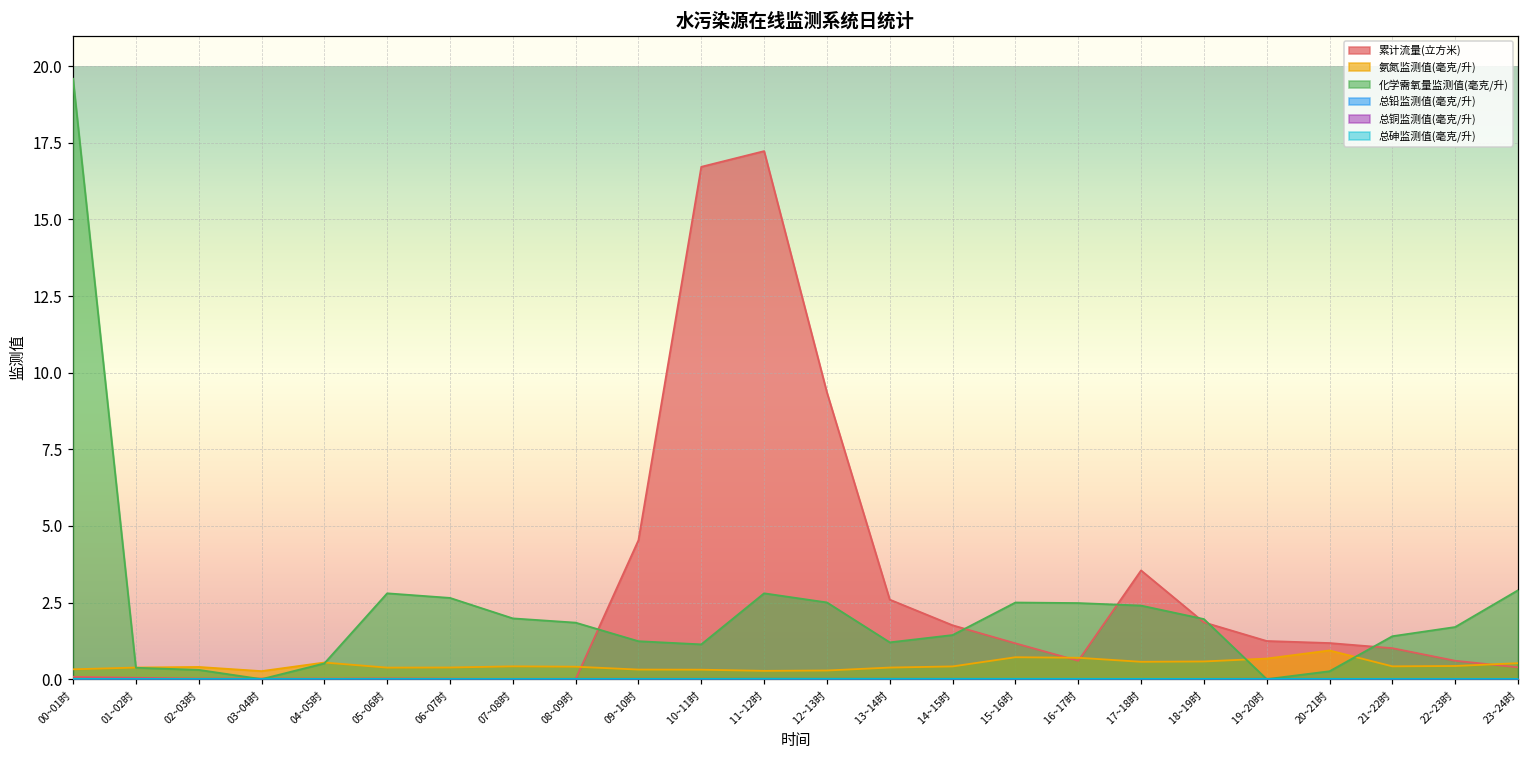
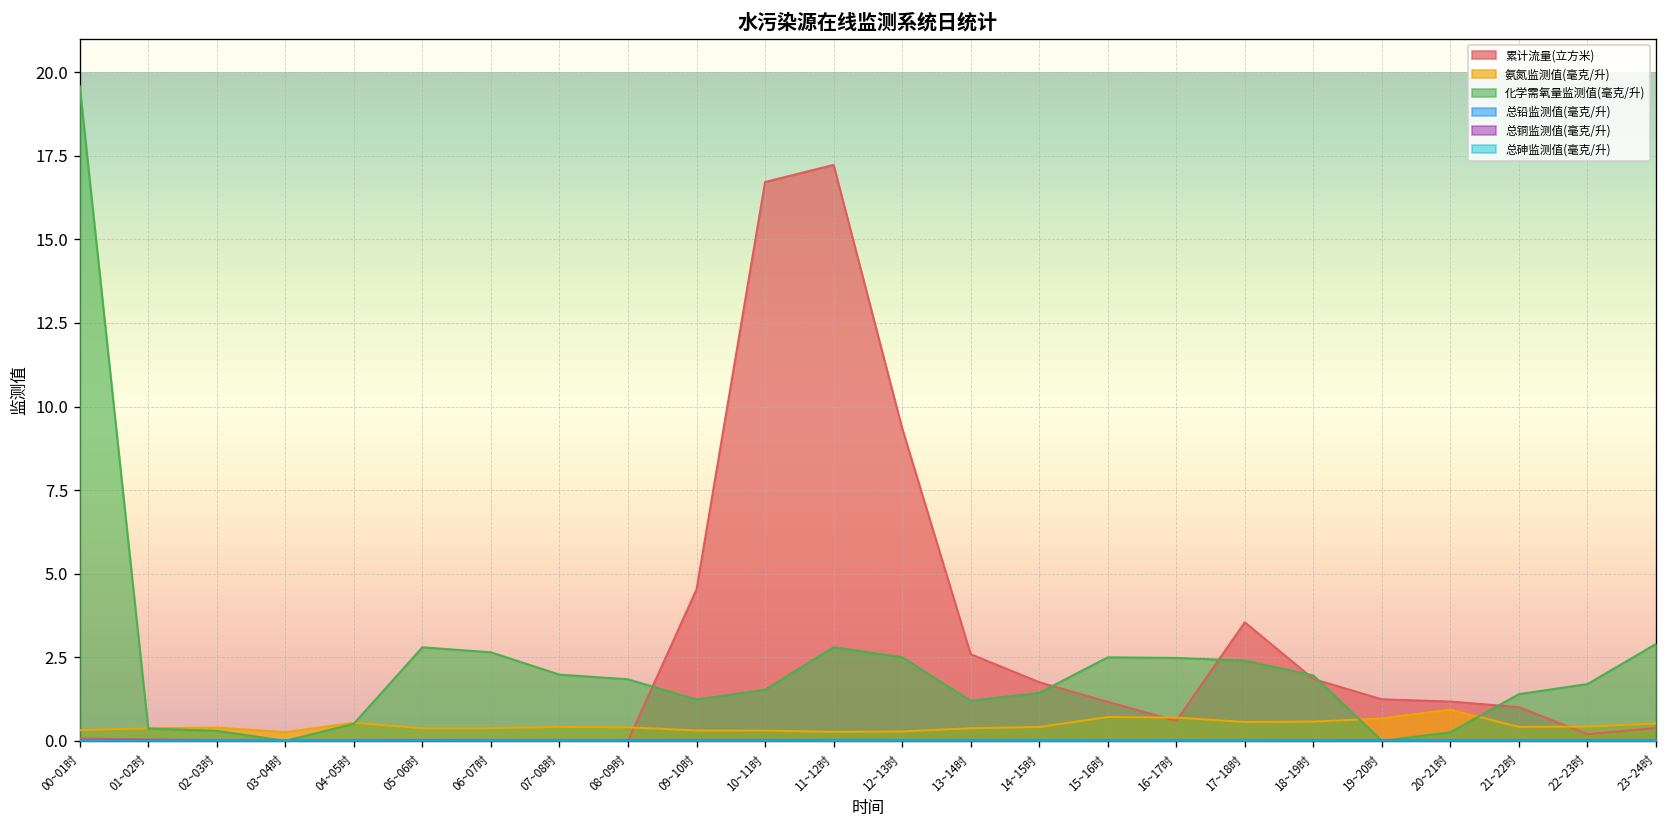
化学需氧量监测值(毫克/升), 10~11时: 1.1 -> 1.5
累计流量(立方米), 22~23时: 0.6 -> 0.2
